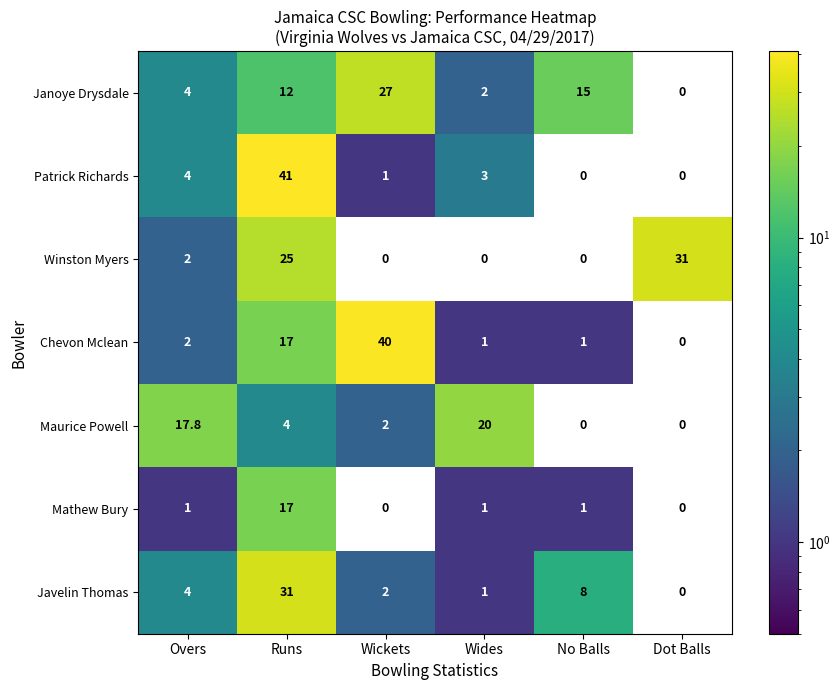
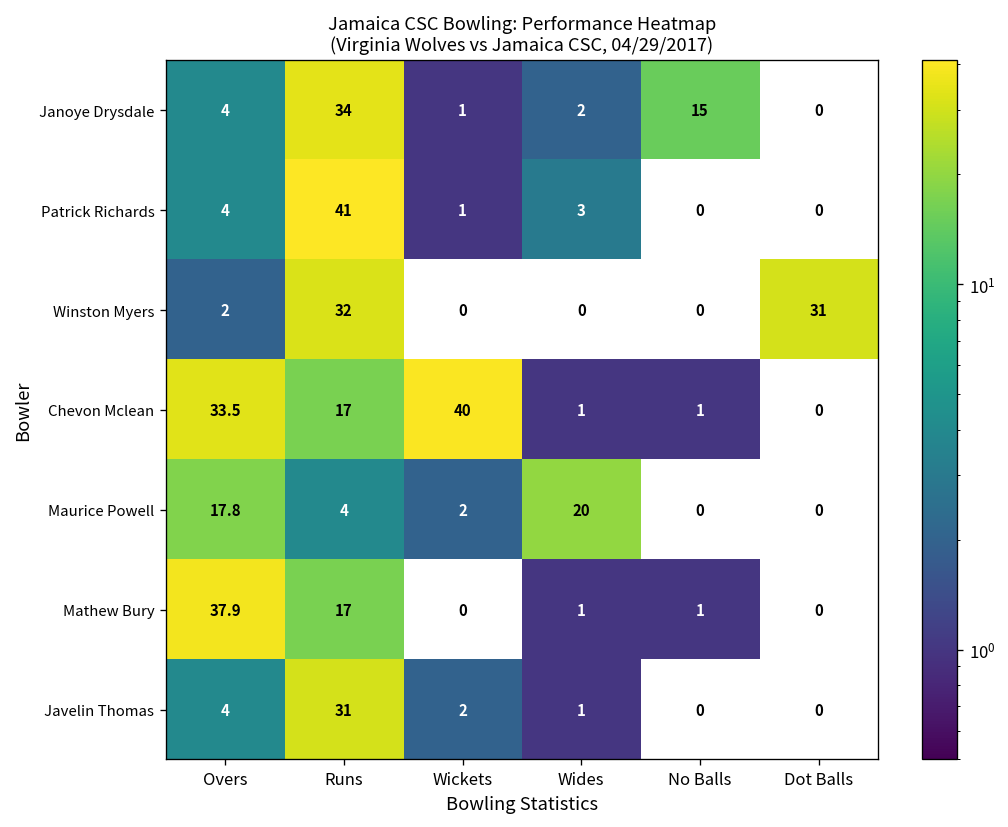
Janoye Drysdale, Runs: 12 -> 34
Janoye Drysdale, Wickets: 27 -> 1
Winston Myers, Runs: 25 -> 32
Chevon Mclean, Overs: 2 -> 33.5
Mathew Bury, Overs: 1 -> 37.9
Javelin Thomas, No Balls: 8 -> 0
